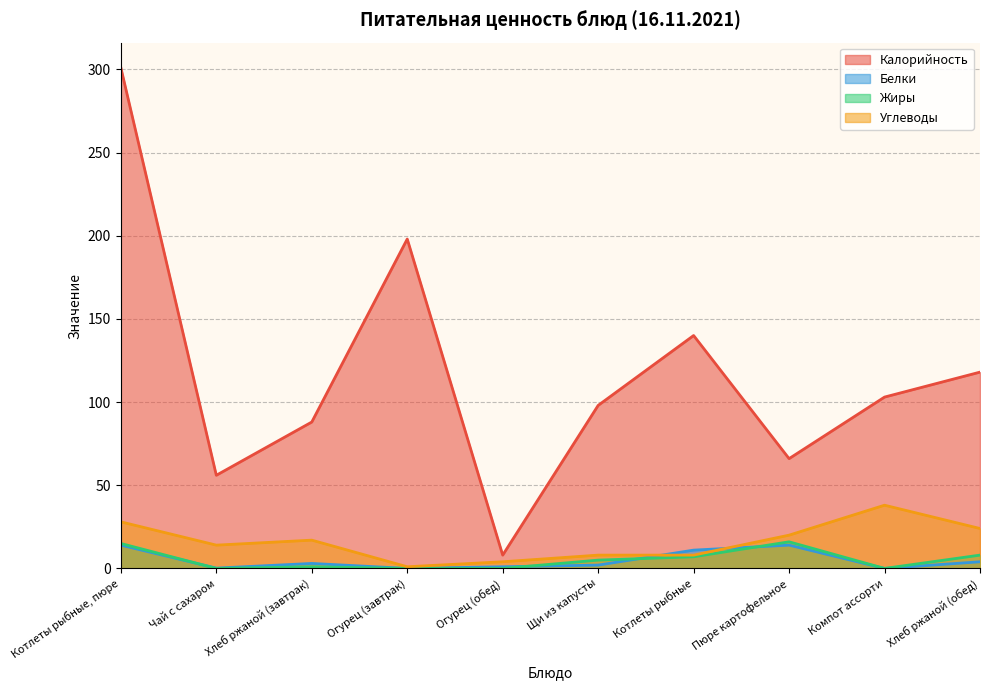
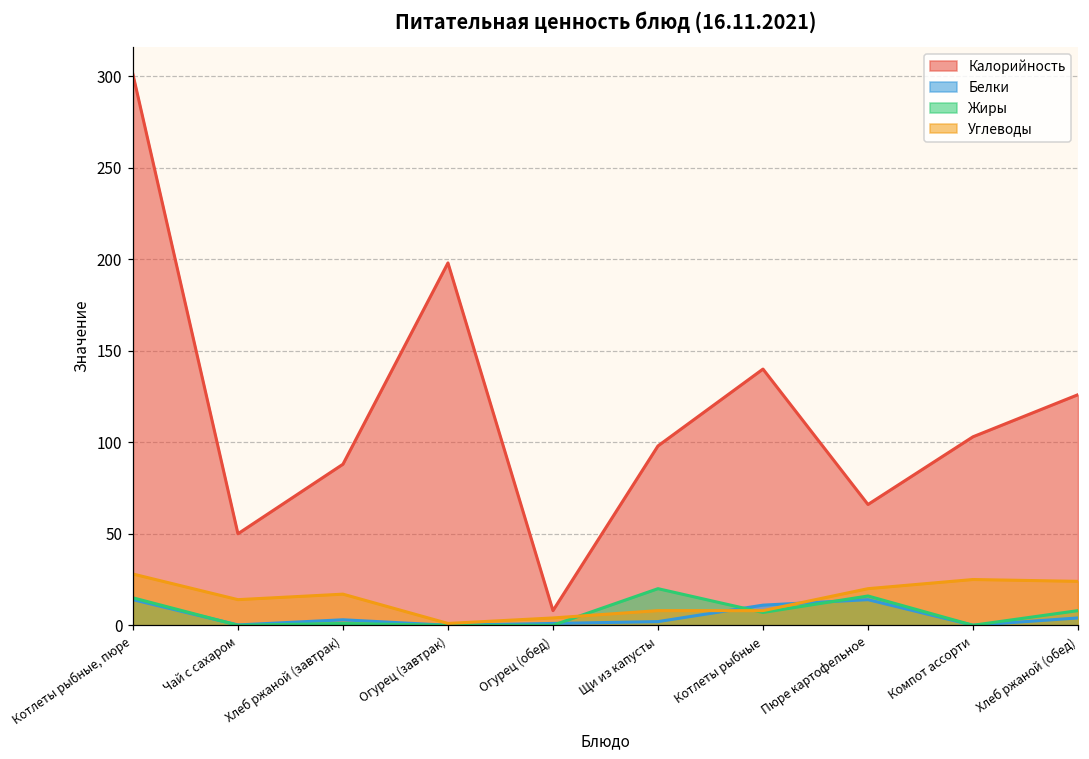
Калорийность, Чай с сахаром: 56 -> 50
Жиры, Щи из капусты: 5 -> 20
Углеводы, Компот ассорти: 38 -> 25
Калорийность, Хлеб ржаной (обед): 118 -> 126
